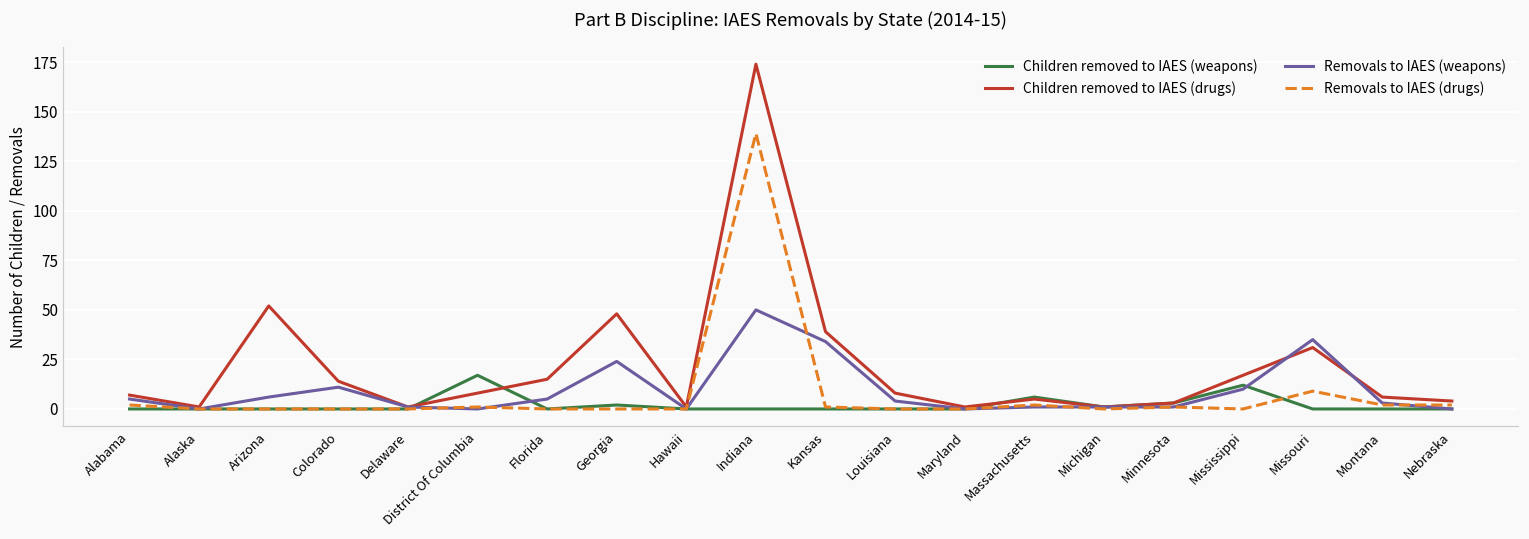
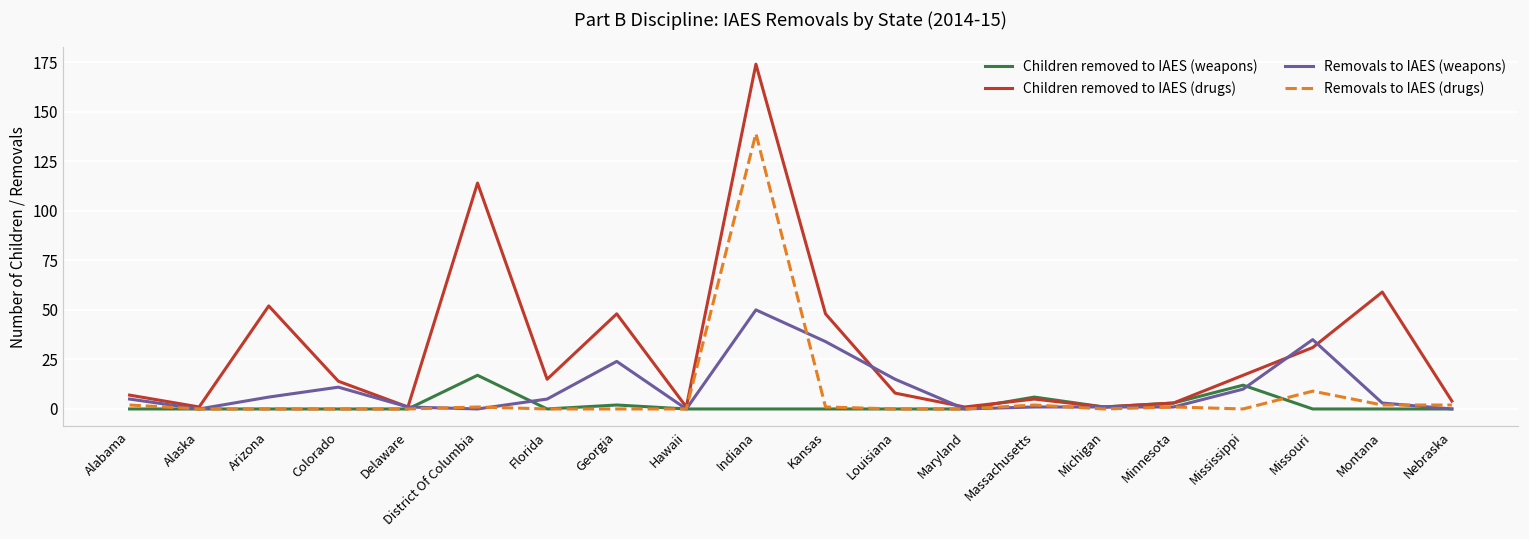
Children removed to IAES (drugs), District Of Columbia: 8 -> 114
Children removed to IAES (drugs), Kansas: 39 -> 48
Removals to IAES (weapons), Louisiana: 4 -> 15
Children removed to IAES (drugs), Montana: 6 -> 59
